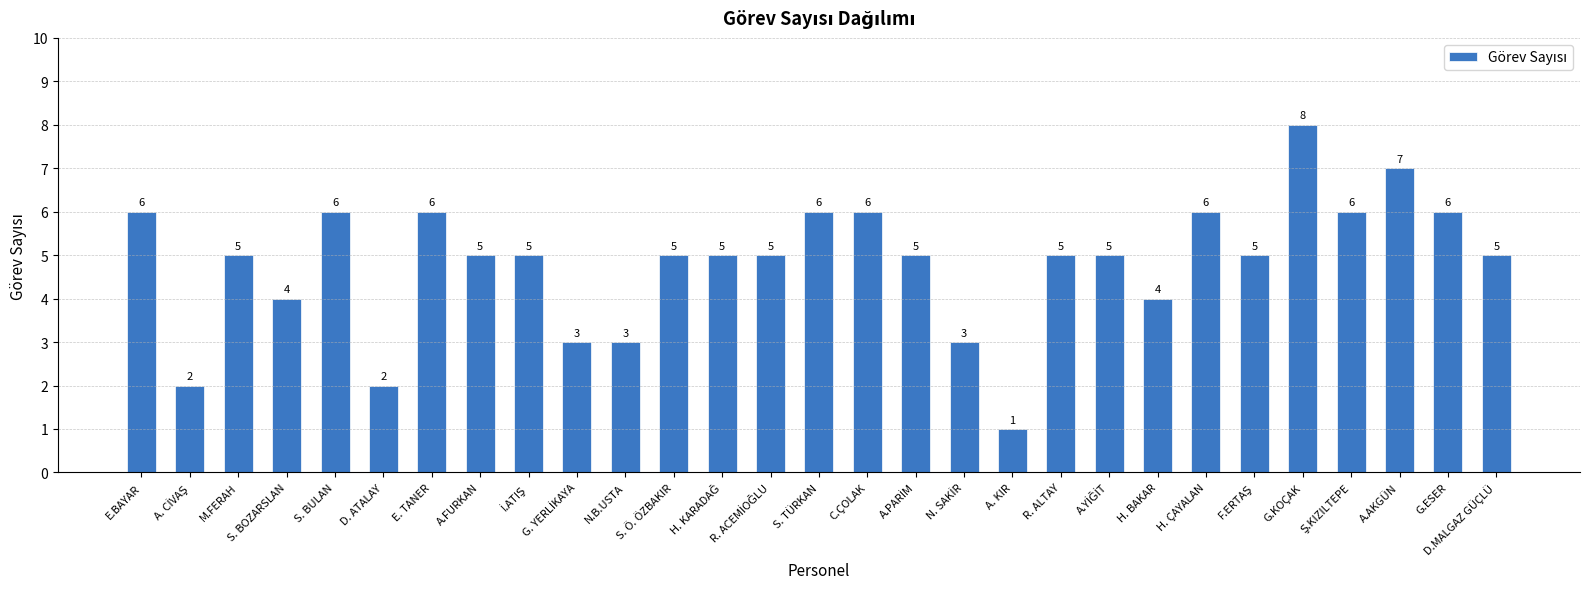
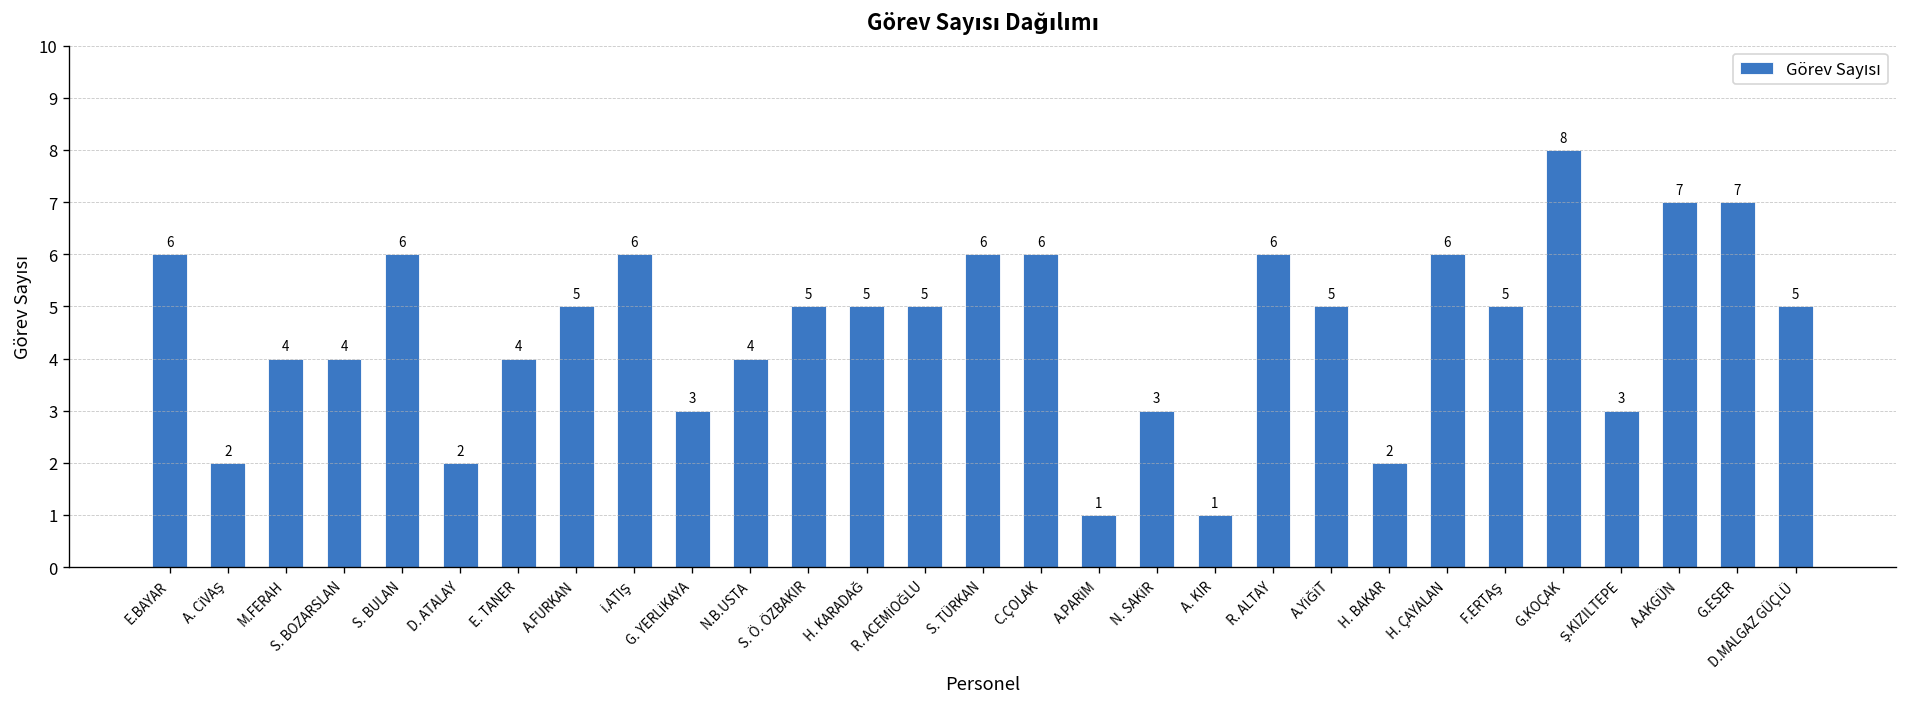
M.FERAH: 5 -> 4
E. TANER: 6 -> 4
İ.ATIŞ: 5 -> 6
N.B.USTA: 3 -> 4
A.PARİM: 5 -> 1
R. ALTAY: 5 -> 6
H. BAKAR: 4 -> 2
Ş.KIZILTEPE: 6 -> 3
G.ESER: 6 -> 7
